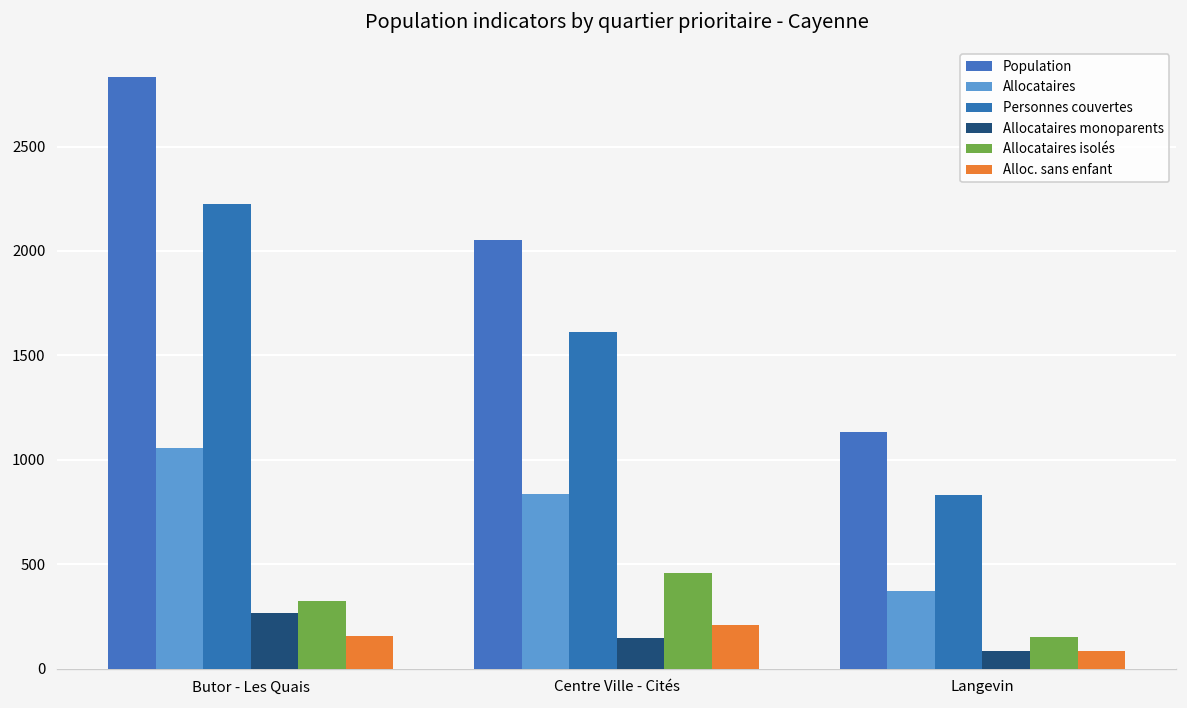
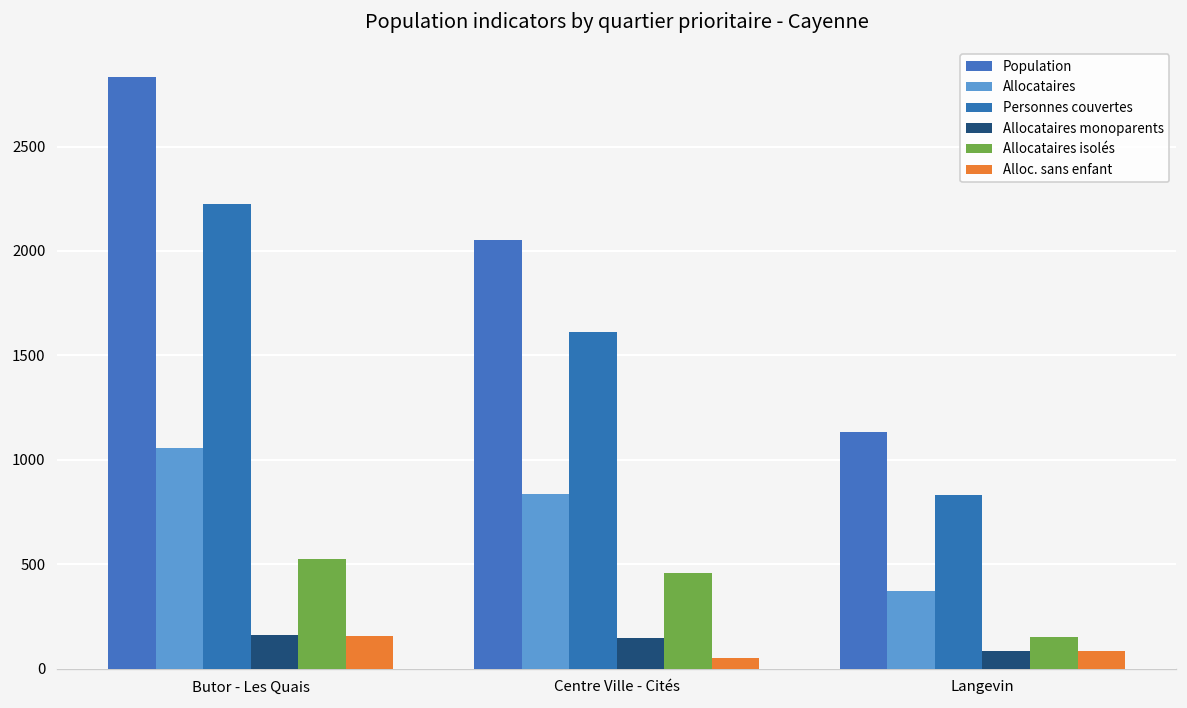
Allocataires monoparents, Butor - Les Quais: 270 -> 160
Allocataires isolés, Butor - Les Quais: 320 -> 520
Alloc. sans enfant, Centre Ville - Cités: 210 -> 50
